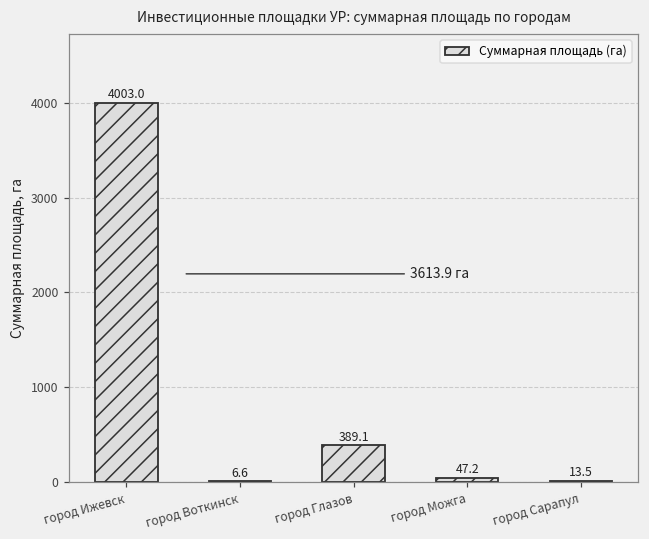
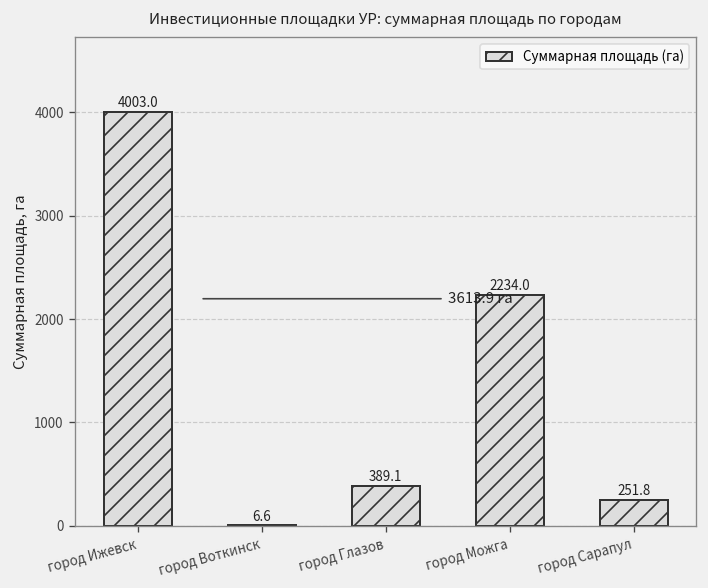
город Можга: 47.2 -> 2234.0
город Сарапул: 13.5 -> 251.8
